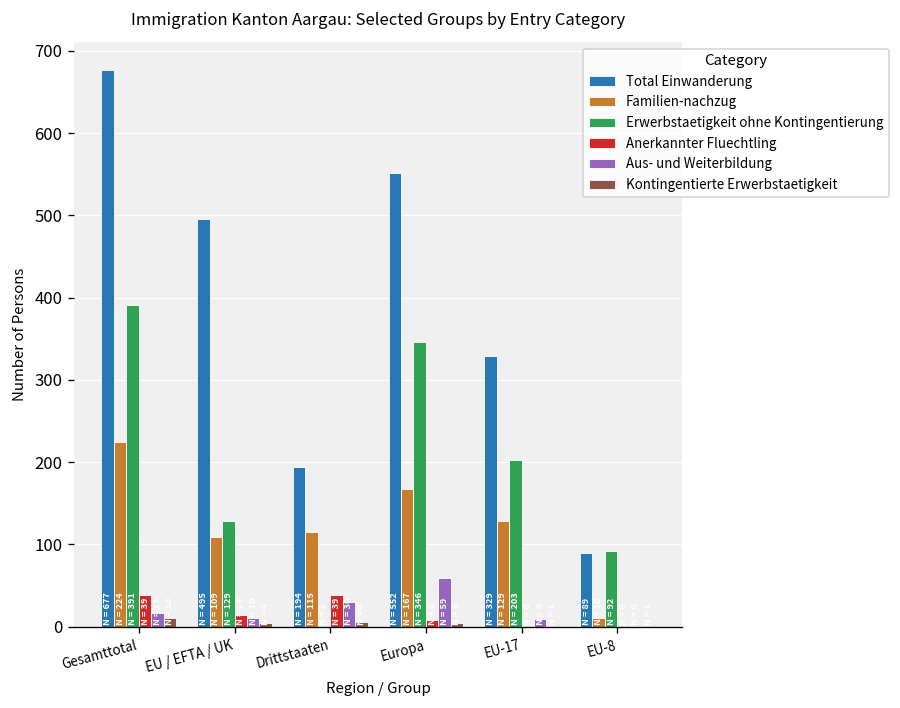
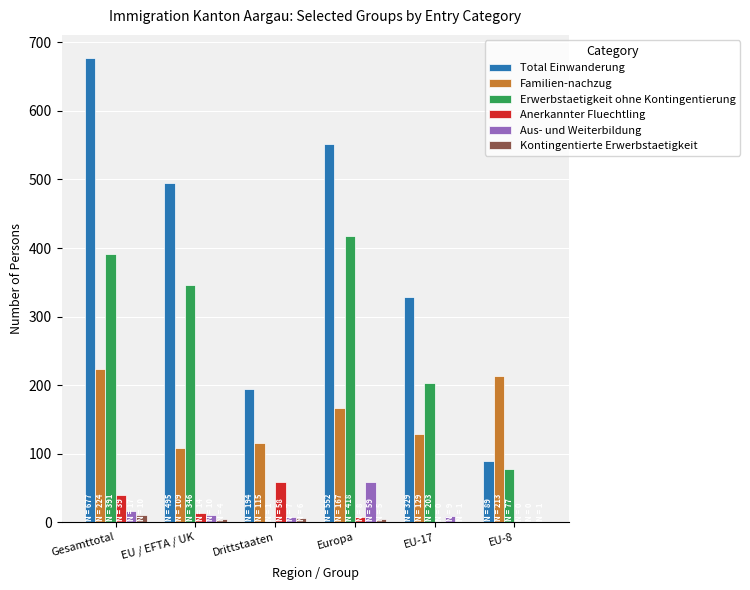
Erwerbstaetigkeit ohne Kontingentierung, EU / EFTA / UK: 129 -> 346
Anerkannter Fluechtling, Drittstaaten: 39 -> 58
Aus- und Weiterbildung, Drittstaaten: 30 -> 10
Erwerbstaetigkeit ohne Kontingentierung, Europa: 346 -> 418
Familien-nachzug, EU-8: 10 -> 210
Erwerbstaetigkeit ohne Kontingentierung, EU-8: 92 -> 77
